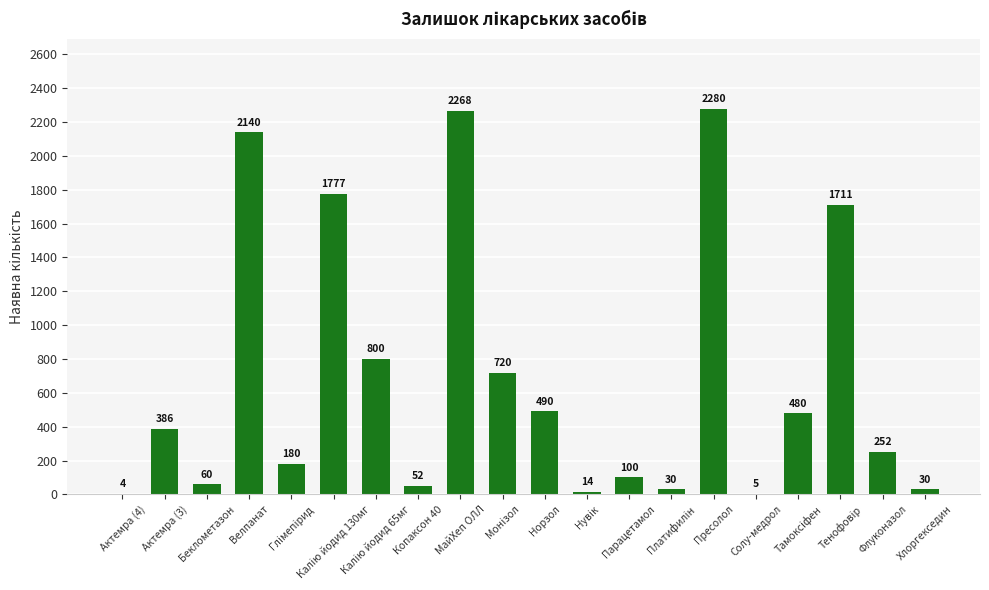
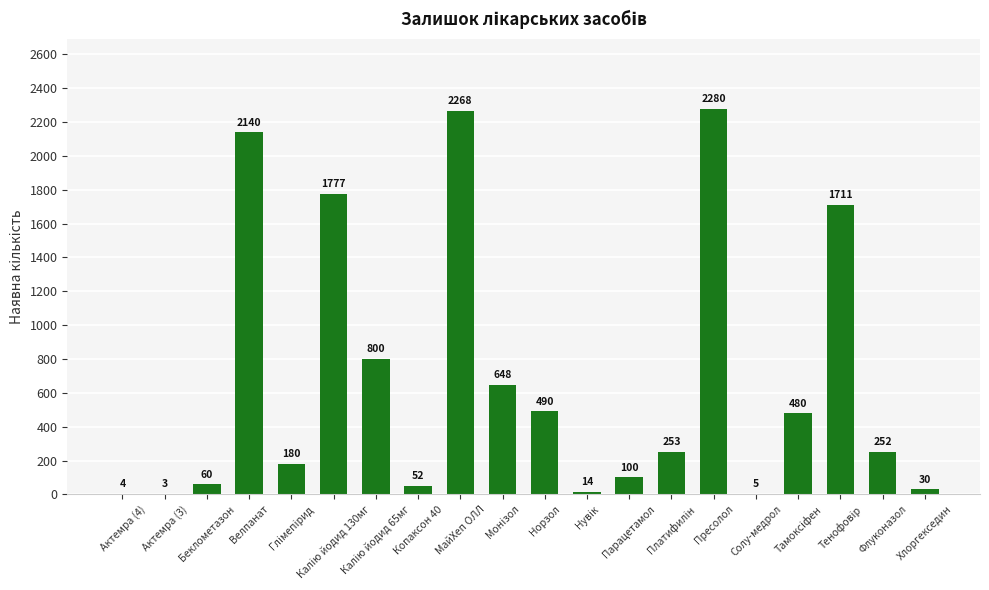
Актемра (3): 386 -> 3
Монізол: 720 -> 648
Платифилін: 30 -> 253
